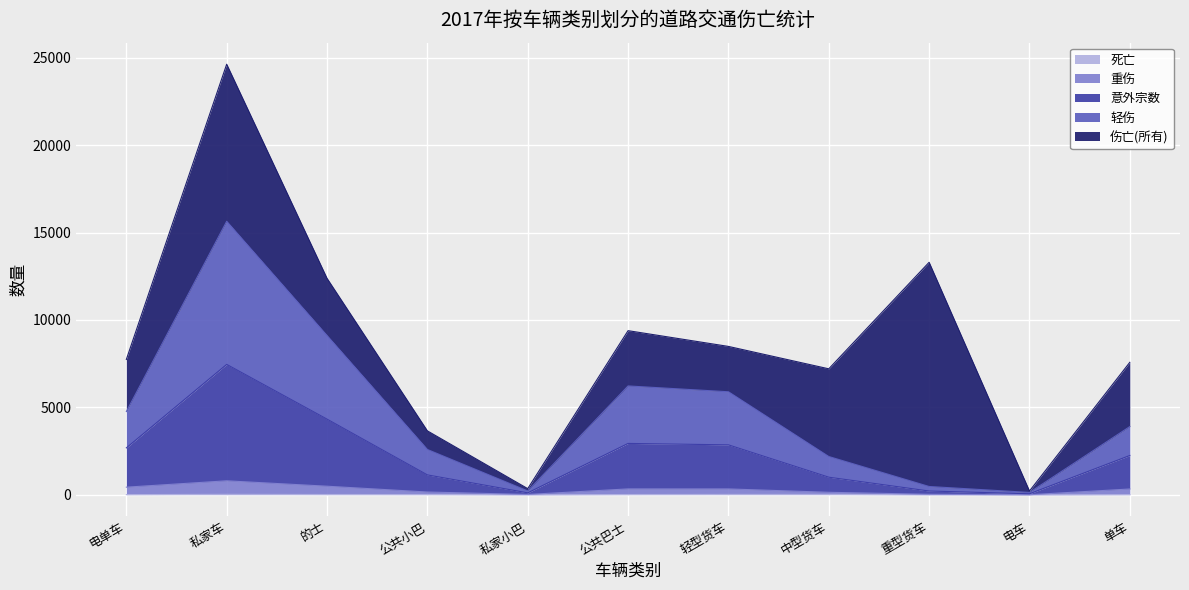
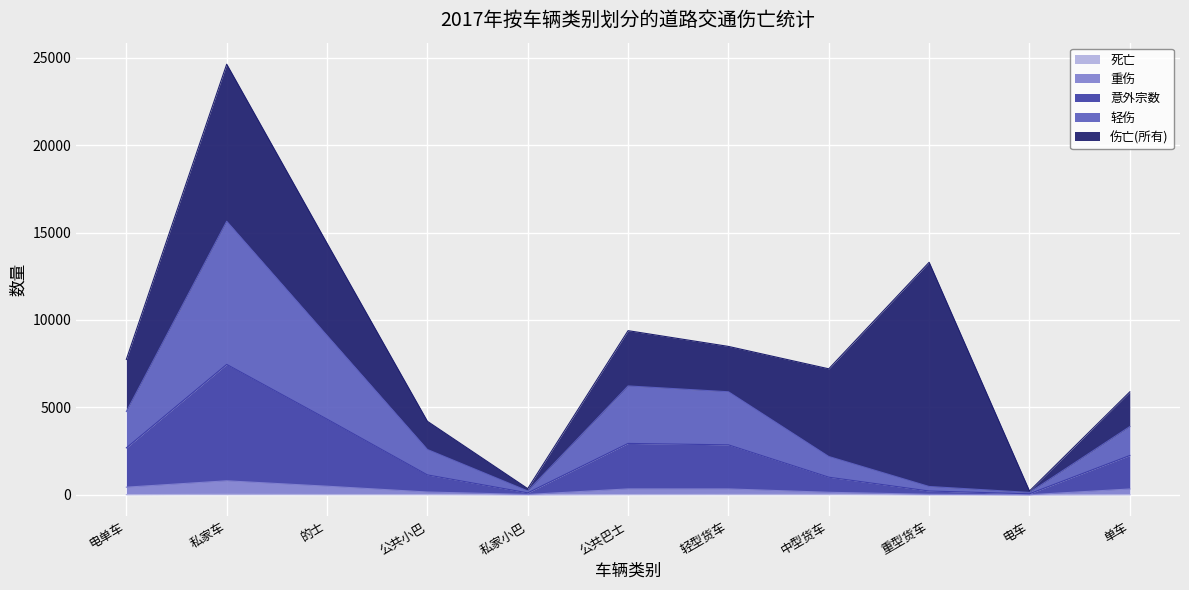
伤亡(所有), 的士: 3300 -> 5300
伤亡(所有), 公共小巴: 1100 -> 1600
伤亡(所有), 单车: 3700 -> 2000
